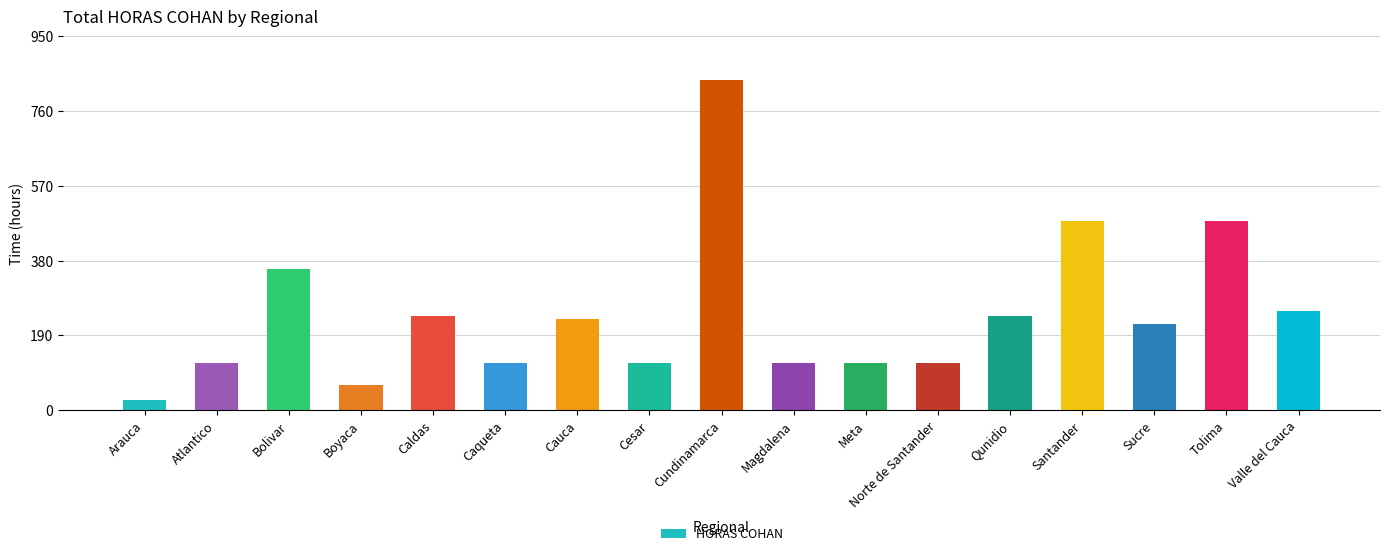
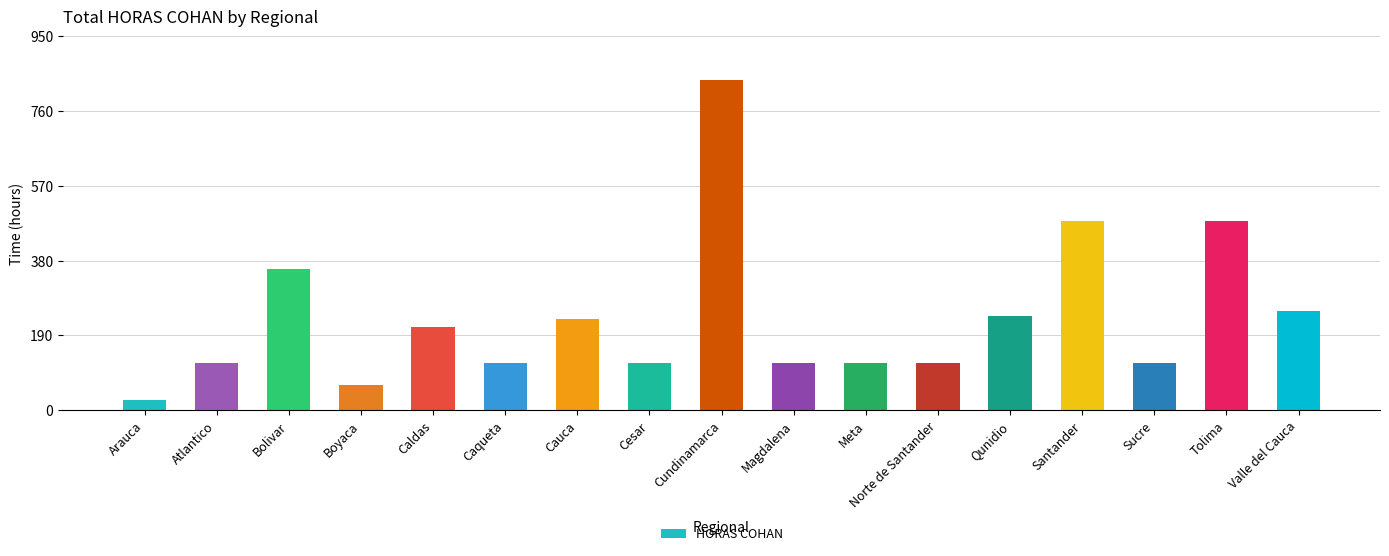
Caldas: 240 -> 210
Sucre: 220 -> 120
